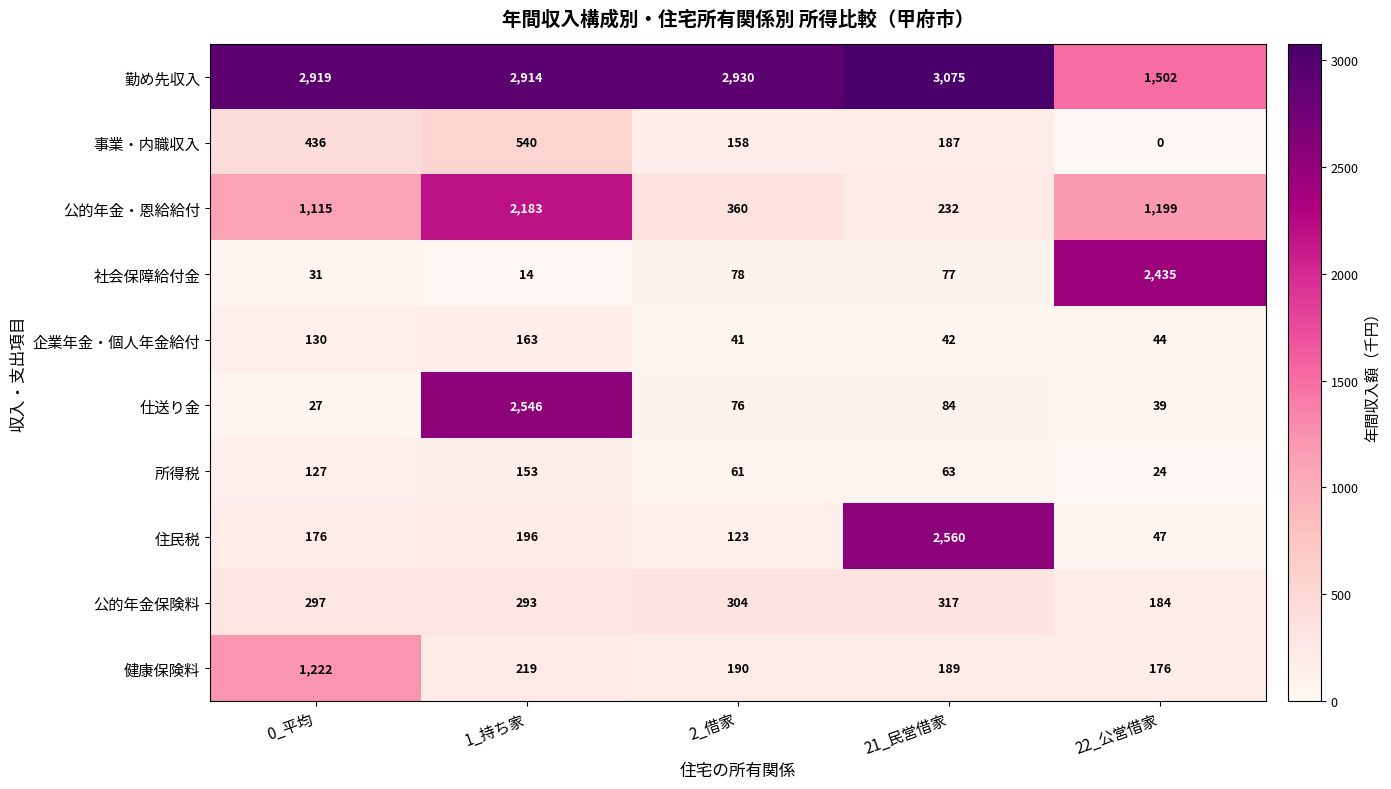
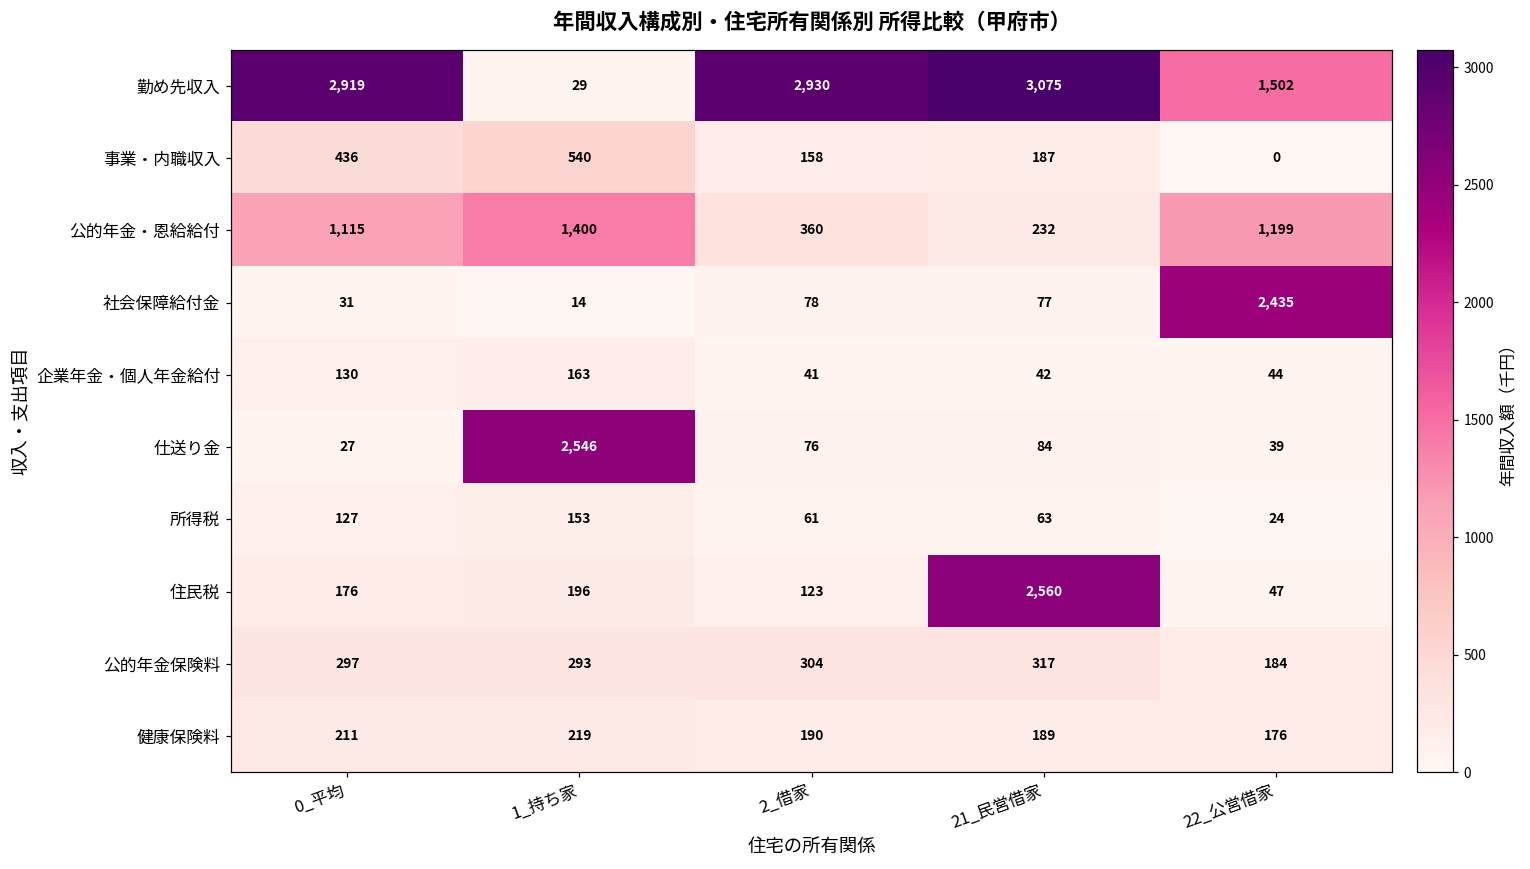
勤め先収入, 1_持ち家: 2,914 -> 29
公的年金・恩給給付, 1_持ち家: 2,183 -> 1,400
健康保険料, 0_平均: 1,222 -> 211
